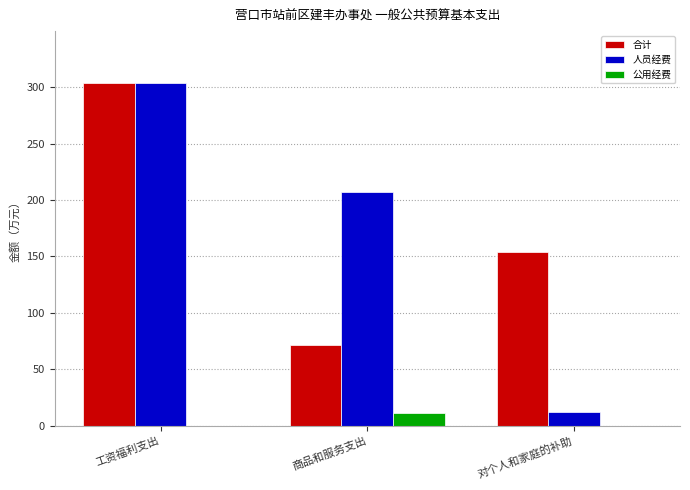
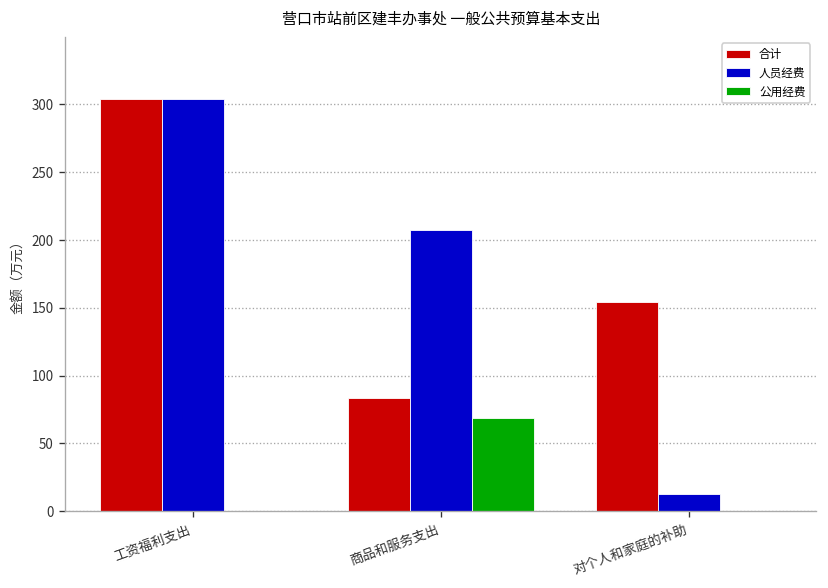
合计, 商品和服务支出: 72 -> 83
公用经费, 商品和服务支出: 12 -> 69
